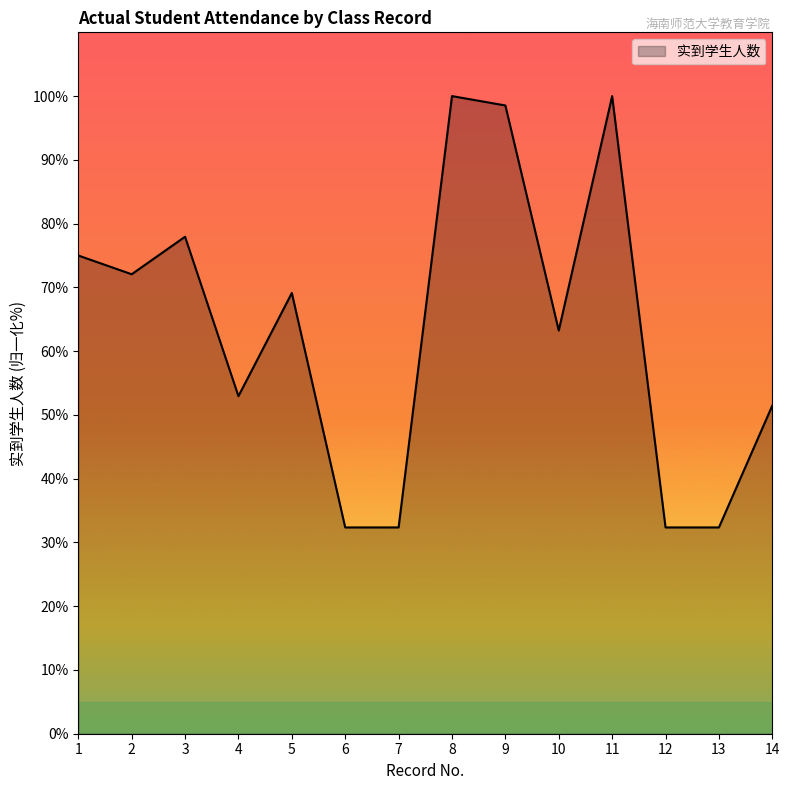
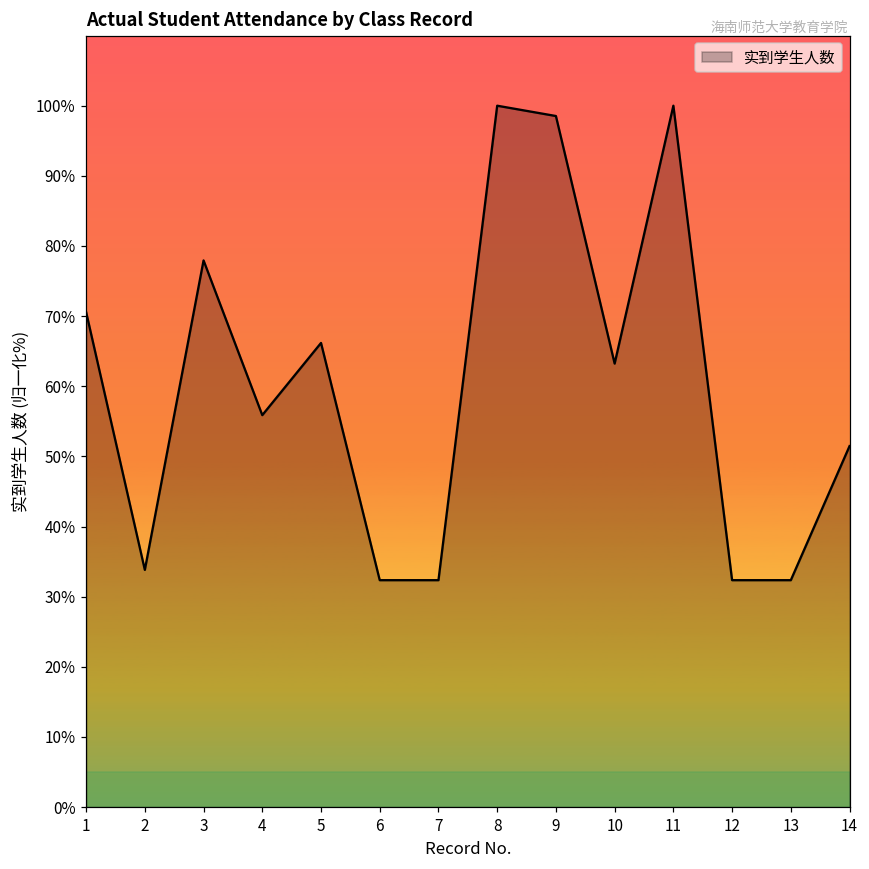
1: 75% -> 71%
2: 72% -> 34%
4: 53% -> 56%
5: 69% -> 66%
